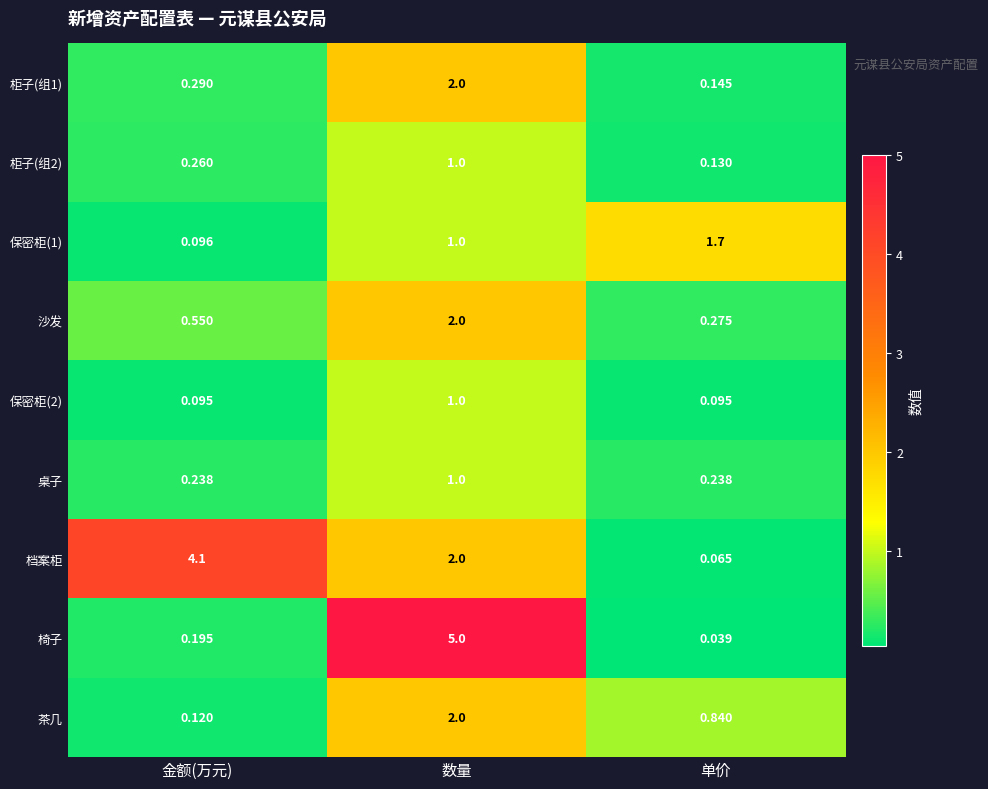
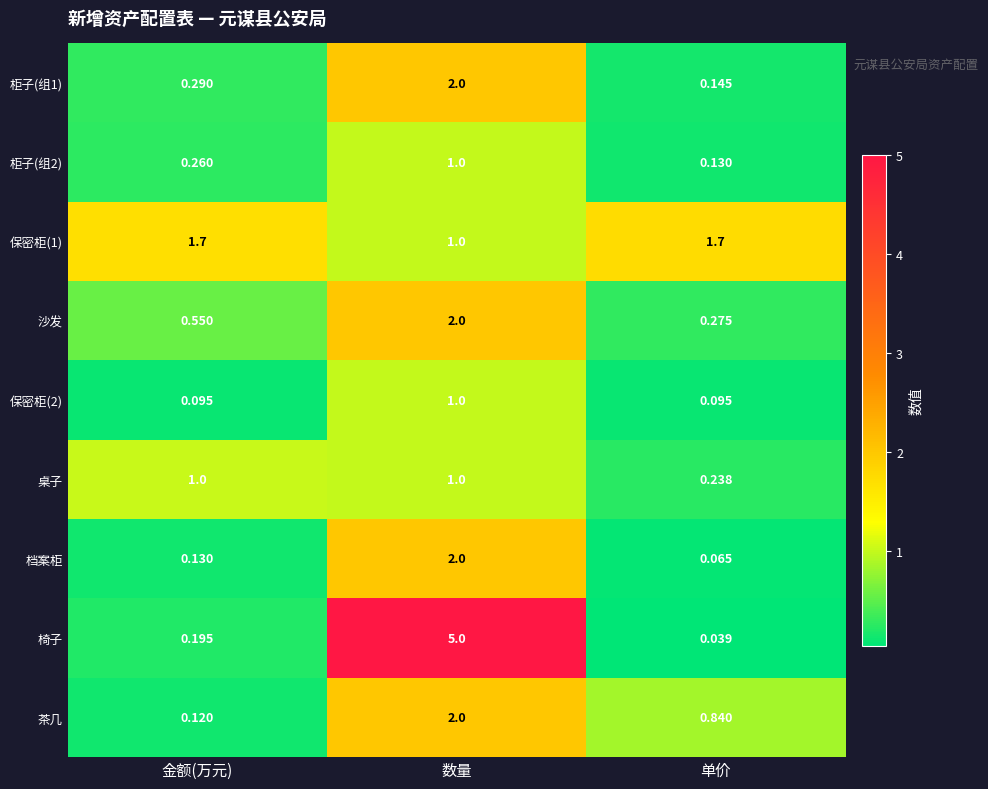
保密柜(1), 金额(万元): 0.096 -> 1.7
桌子, 金额(万元): 0.238 -> 1.0
档案柜, 金额(万元): 4.1 -> 0.130
